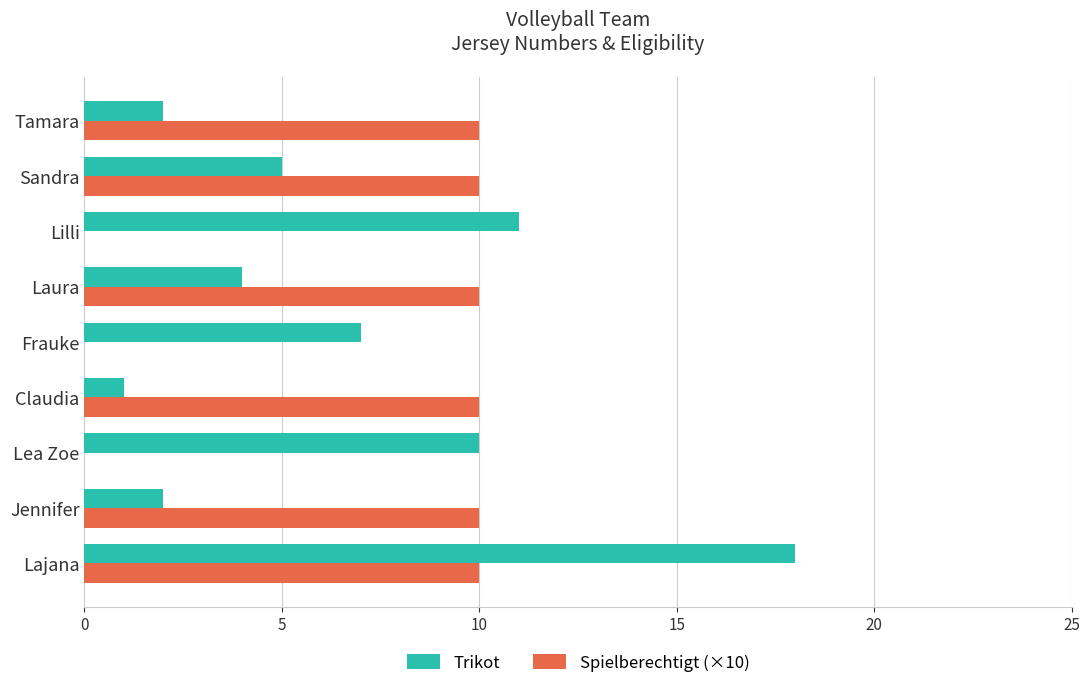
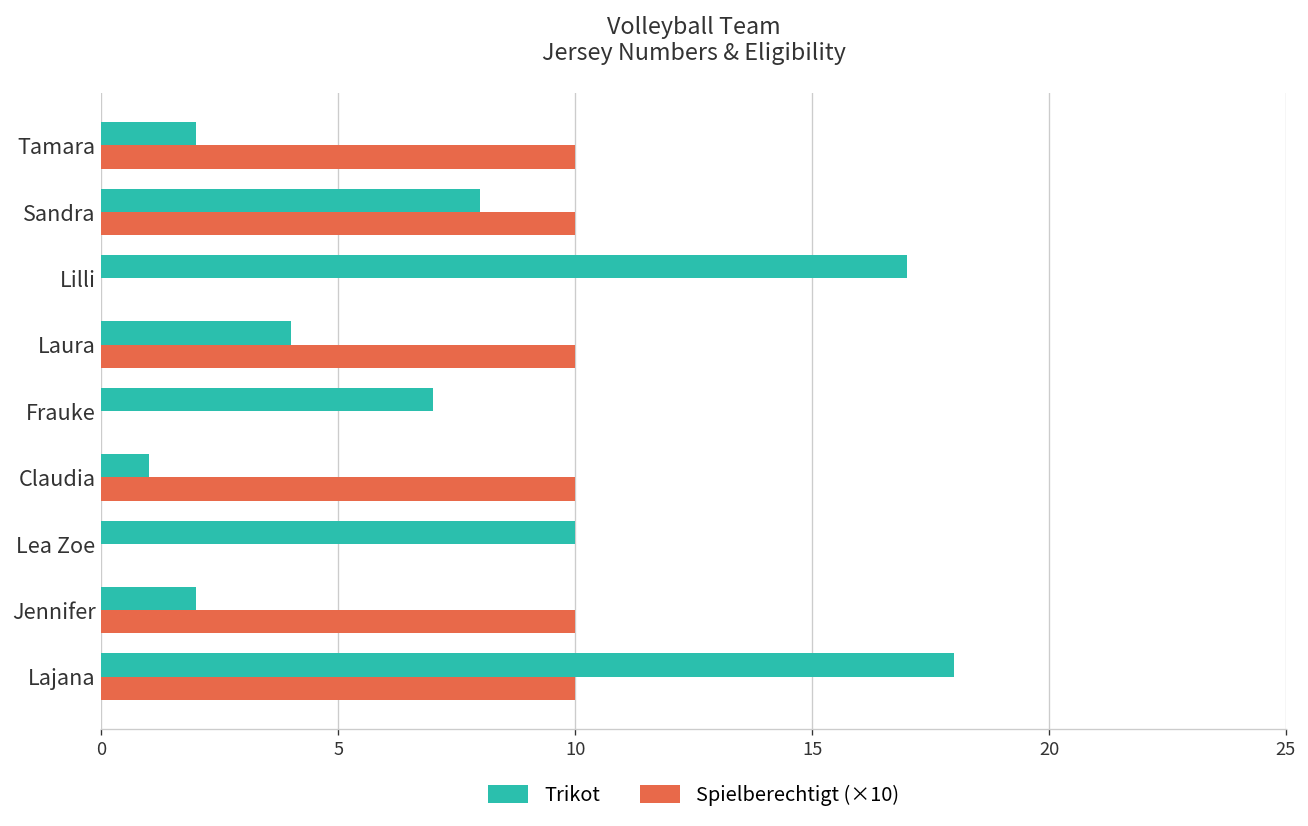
Trikot, Sandra: 5 -> 8
Trikot, Lilli: 11 -> 17
